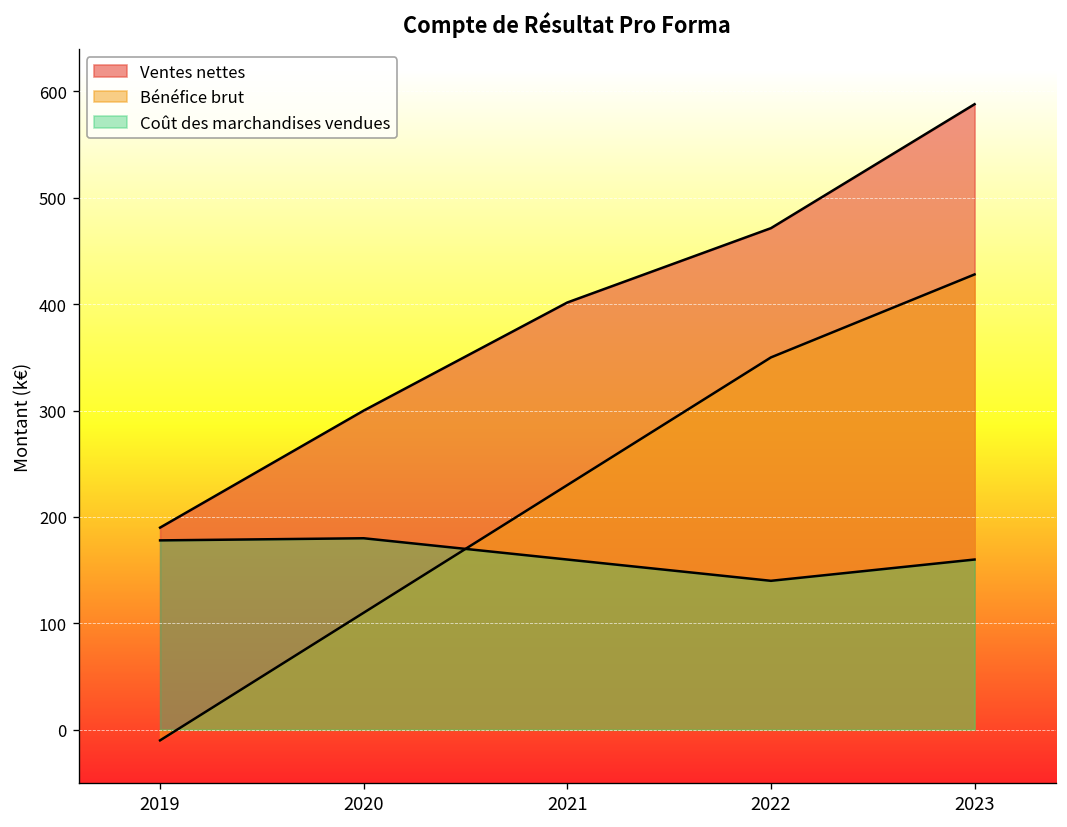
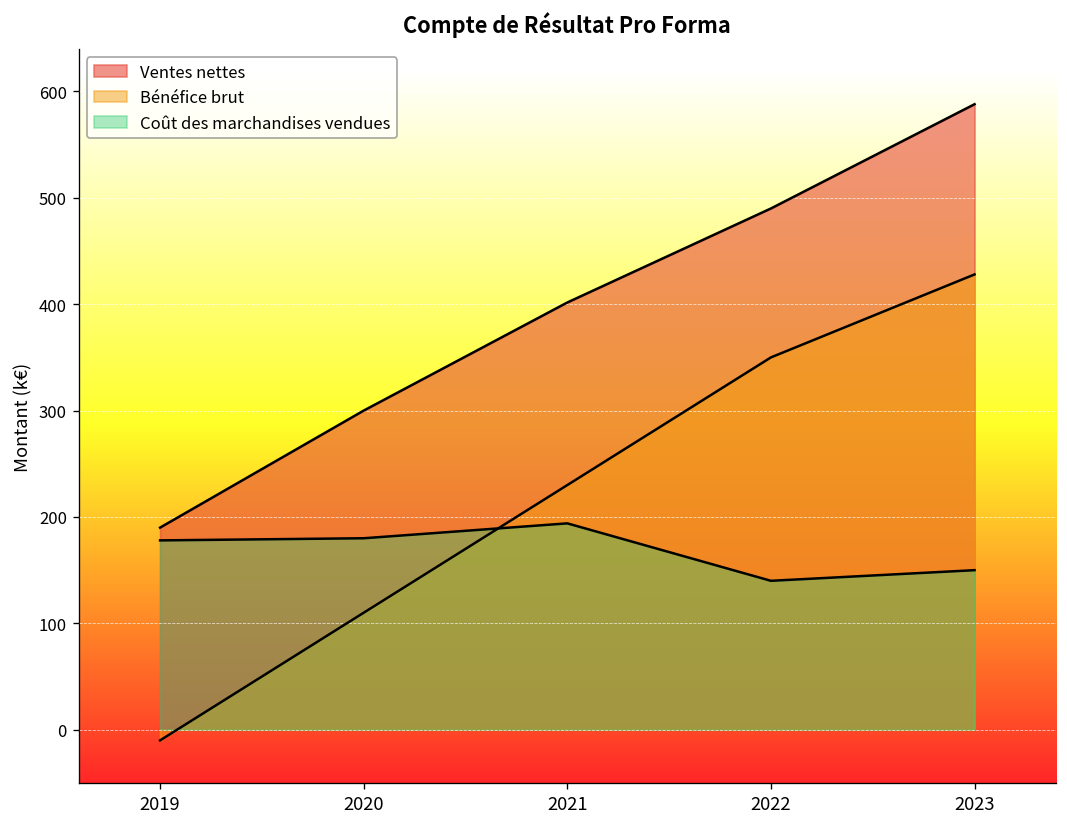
Coût des marchandises vendues, 2021: 160 -> 190
Ventes nettes, 2022: 470 -> 490
Coût des marchandises vendues, 2023: 160 -> 150
